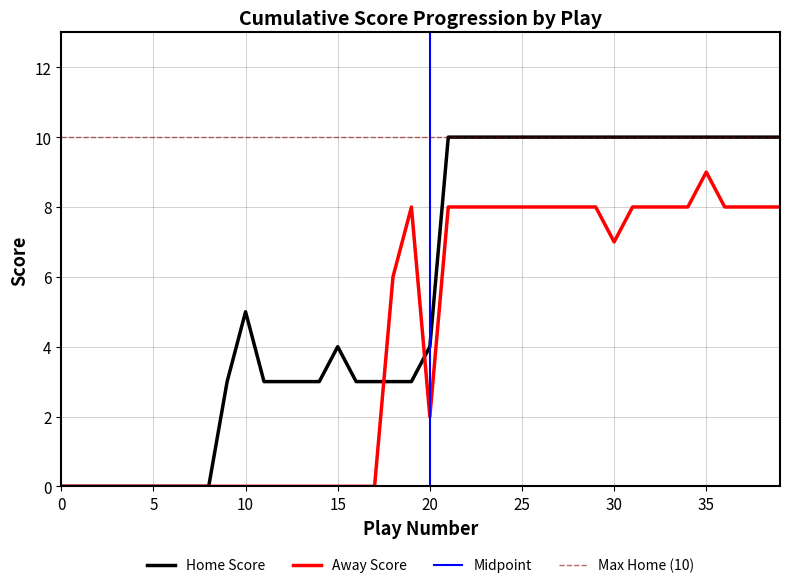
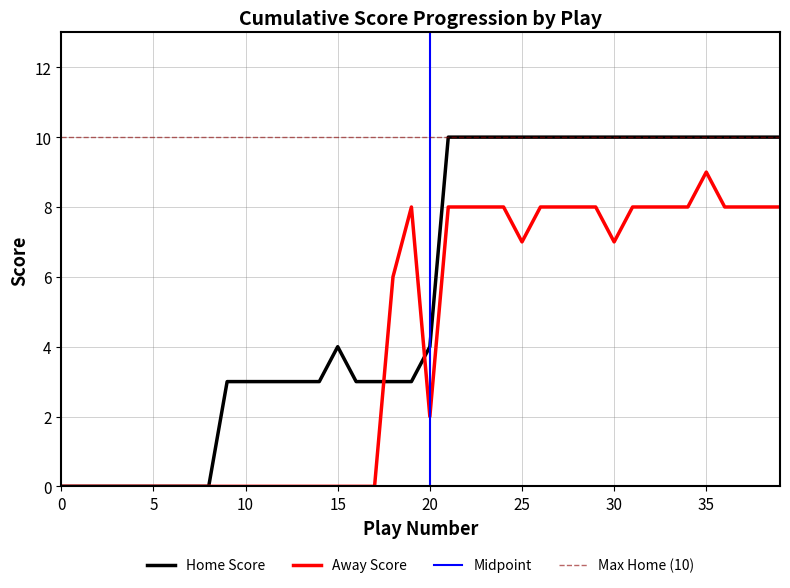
Home Score, 10: 5 -> 3
Away Score, 25: 8 -> 7
